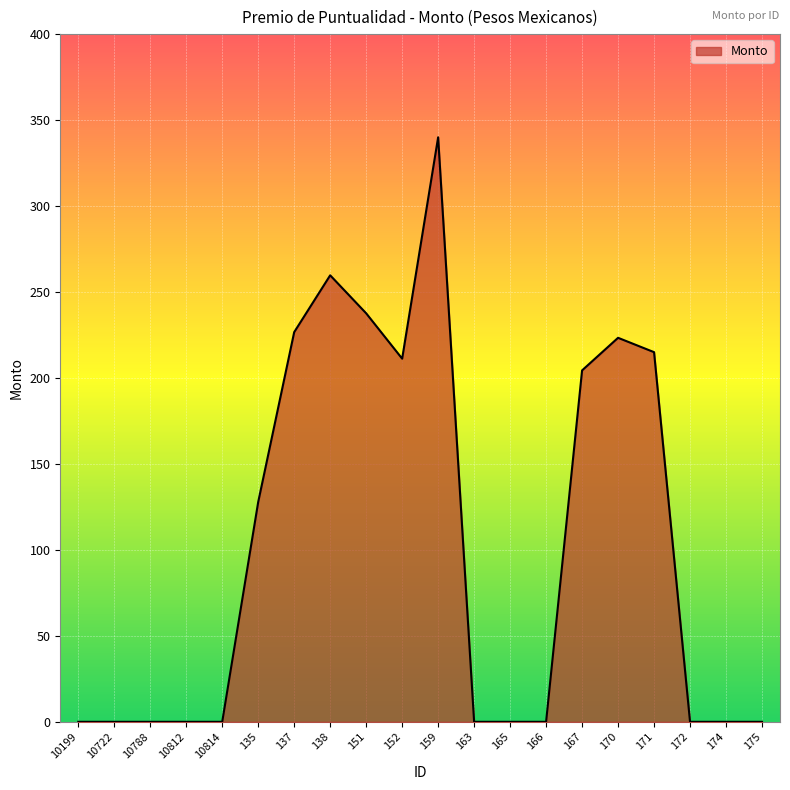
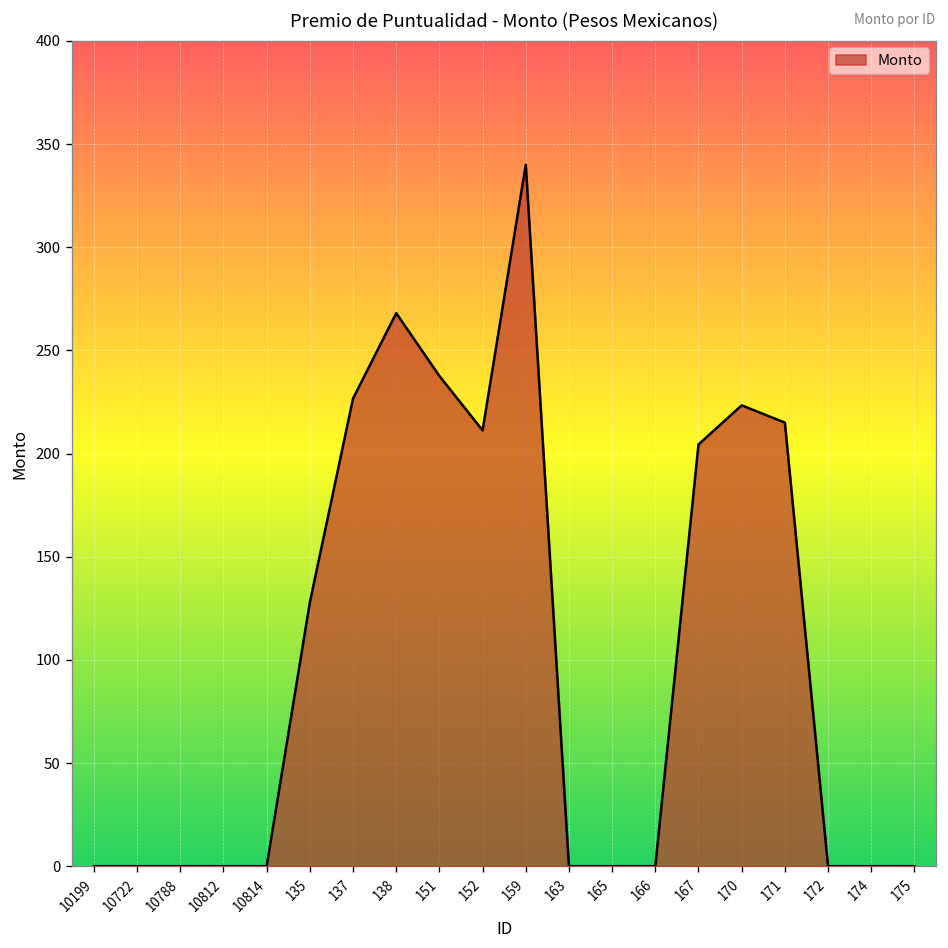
138: 260 -> 268
